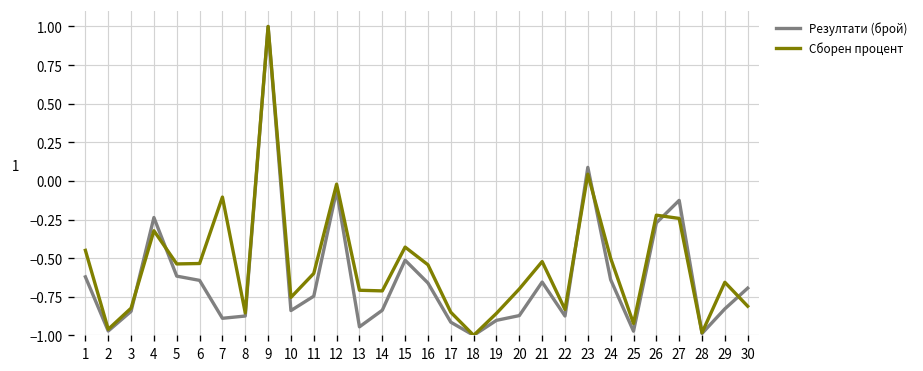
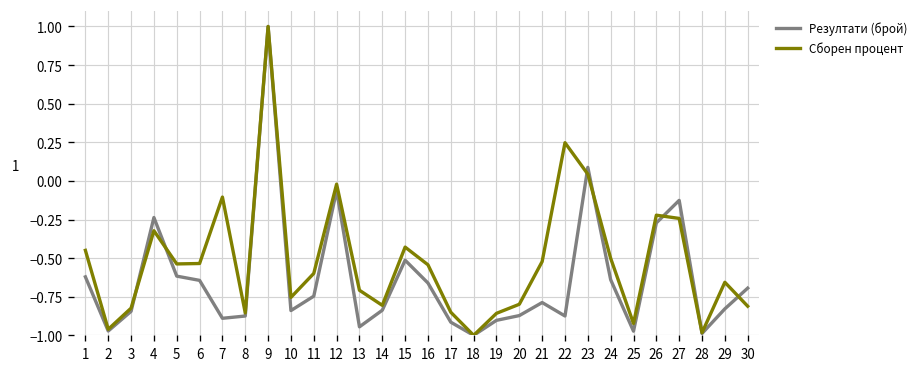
Сборен процент, 14: -0.71 -> -0.81
Сборен процент, 20: -0.70 -> -0.80
Резултати (брой), 21: -0.66 -> -0.79
Сборен процент, 22: -0.83 -> 0.25
